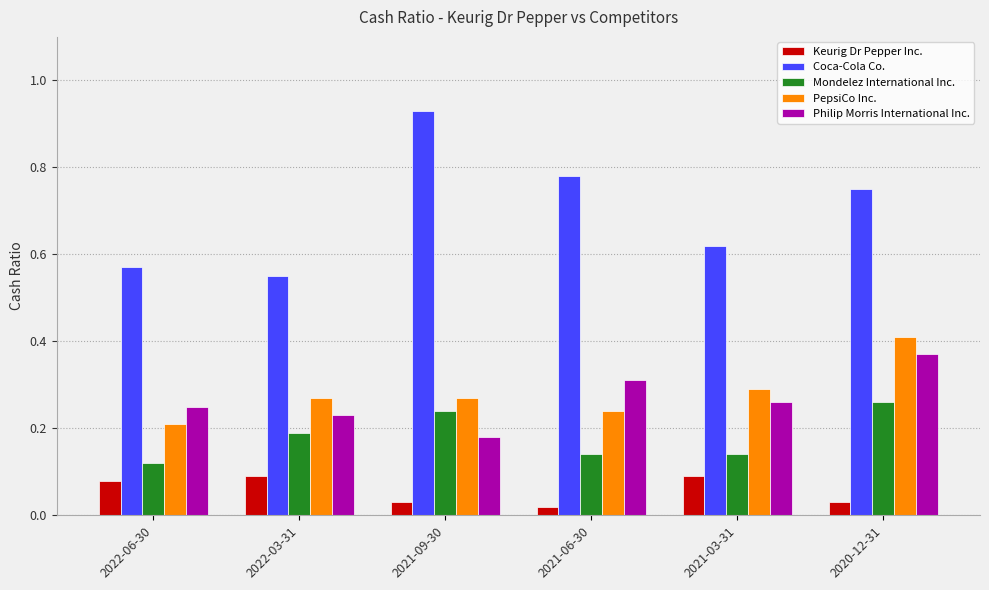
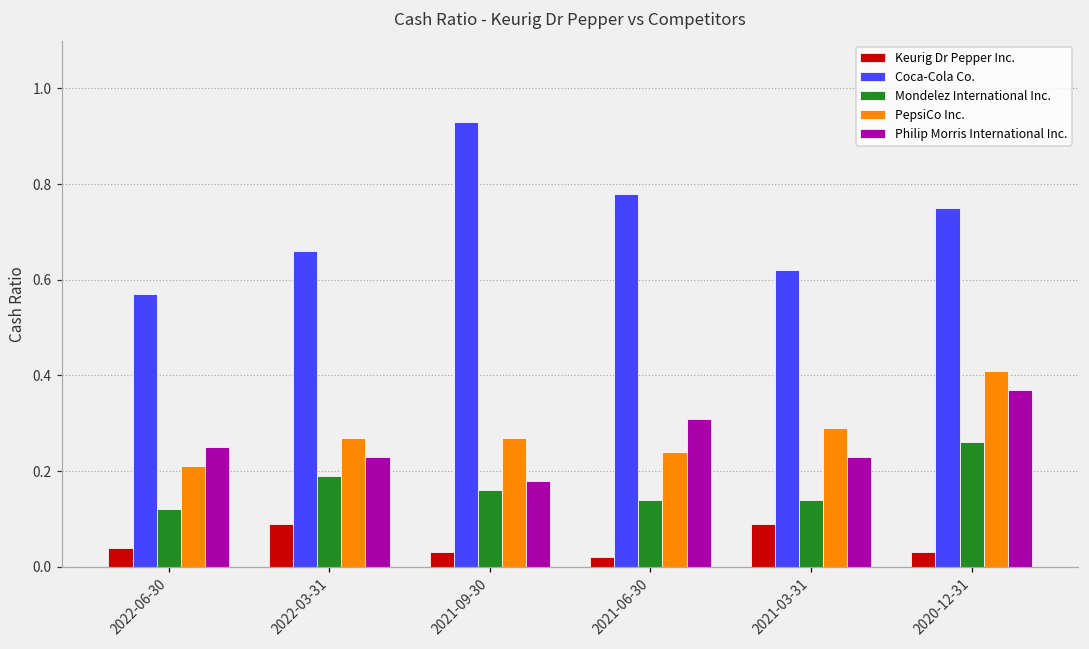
Keurig Dr Pepper Inc., 2022-06-30: 0.08 -> 0.04
Coca-Cola Co., 2022-03-31: 0.55 -> 0.66
Mondelez International Inc., 2021-09-30: 0.24 -> 0.16
Philip Morris International Inc., 2021-03-31: 0.26 -> 0.23
